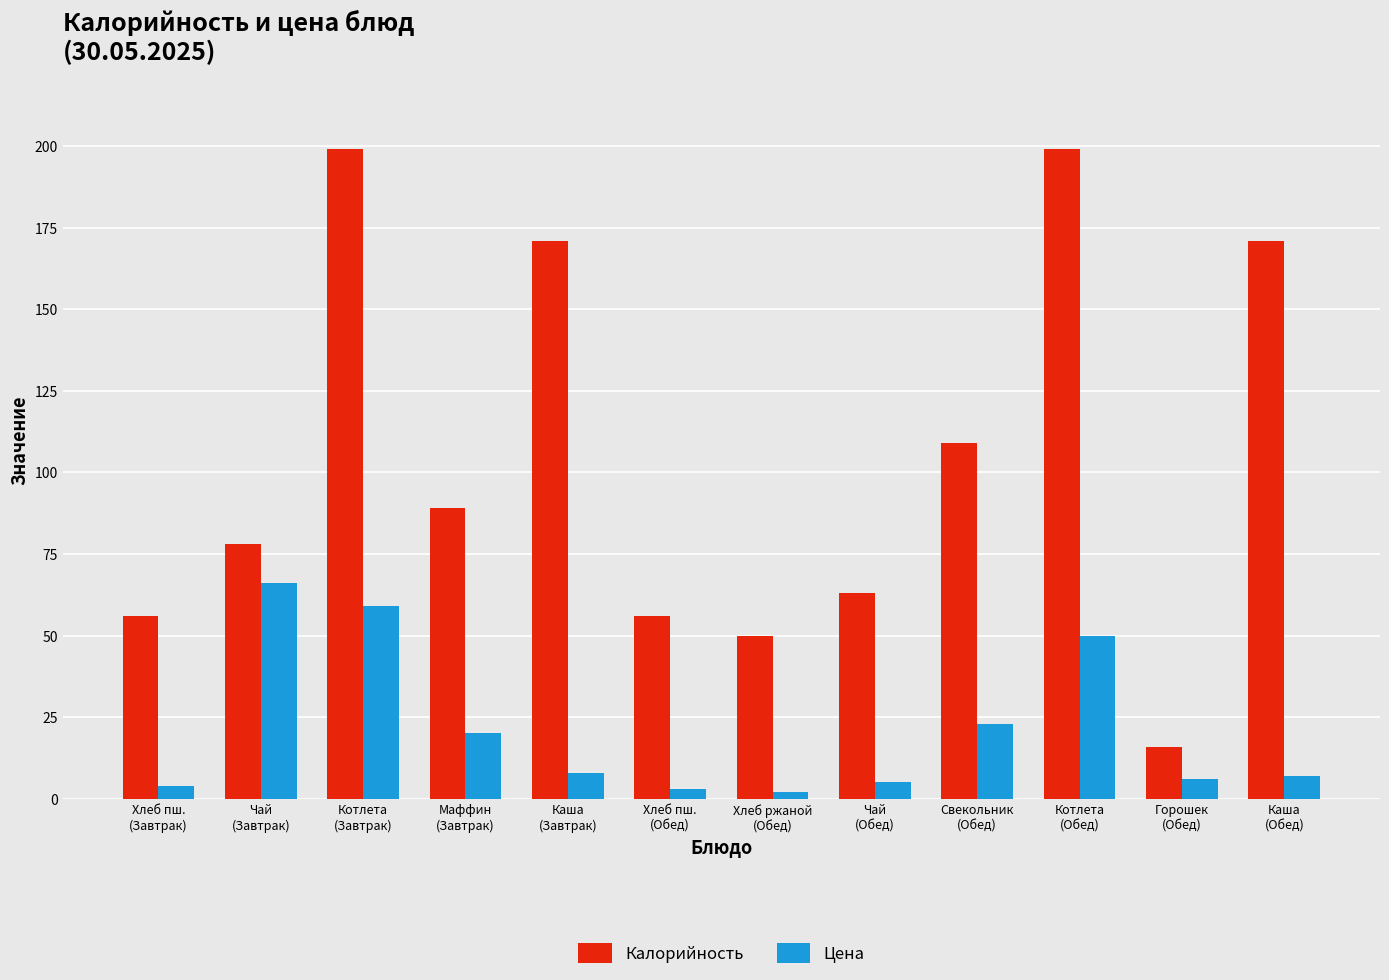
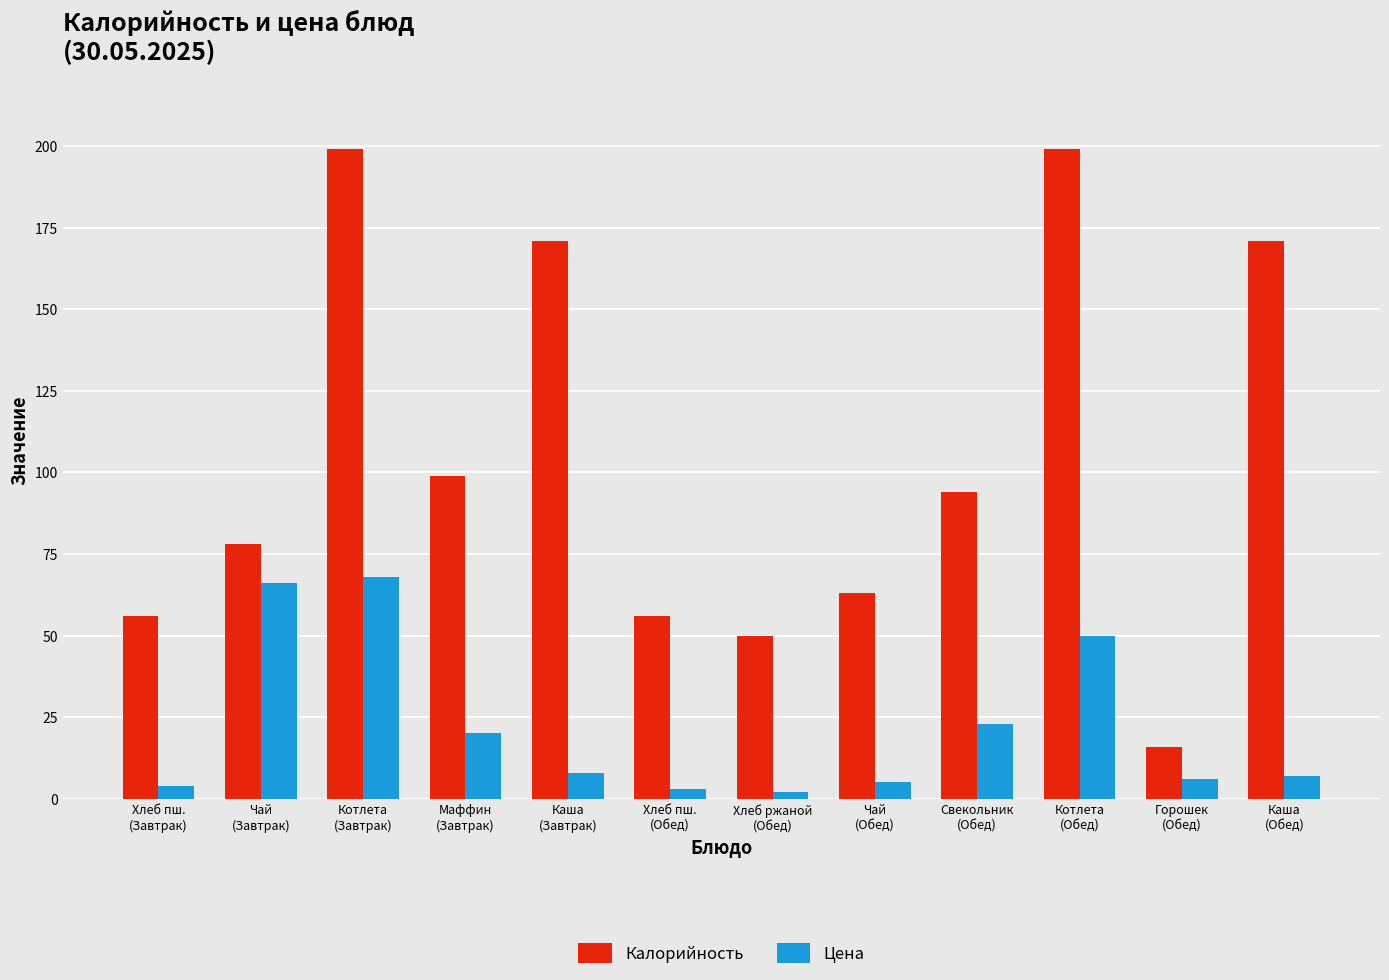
Цена, Котлета (Завтрак): 59 -> 68
Калорийность, Маффин (Завтрак): 89 -> 99
Калорийность, Свекольник (Обед): 109 -> 94
